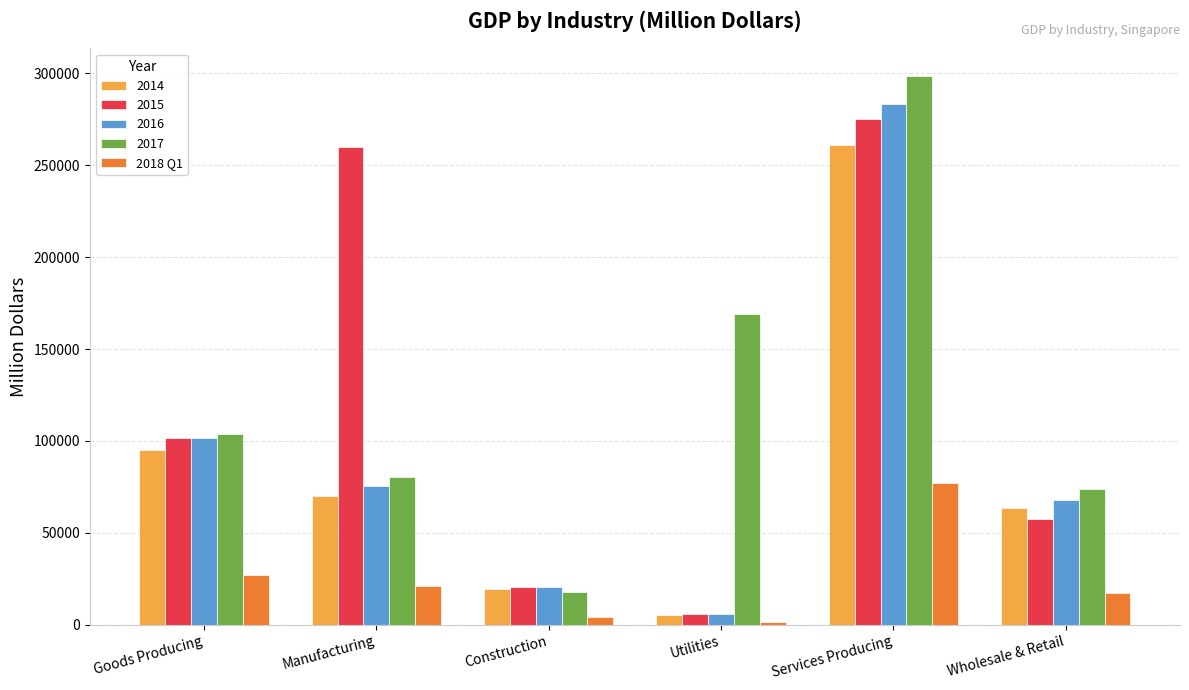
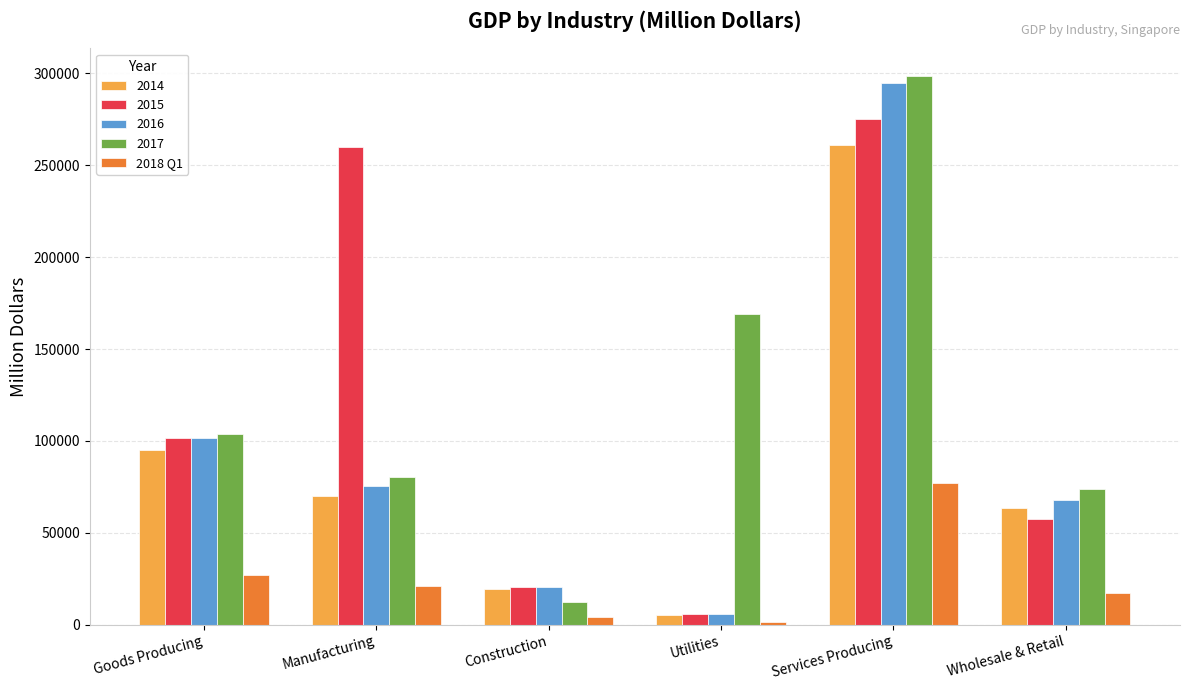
2017, Construction: 18000 -> 13000
2016, Services Producing: 283000 -> 295000
